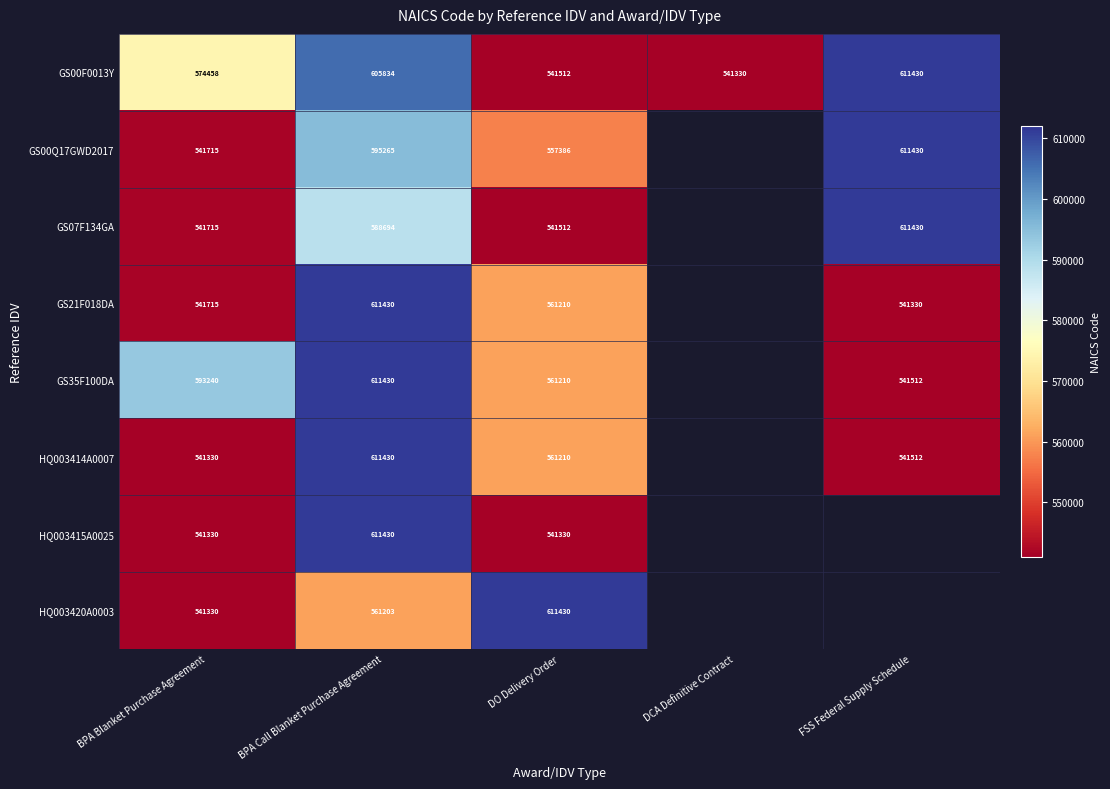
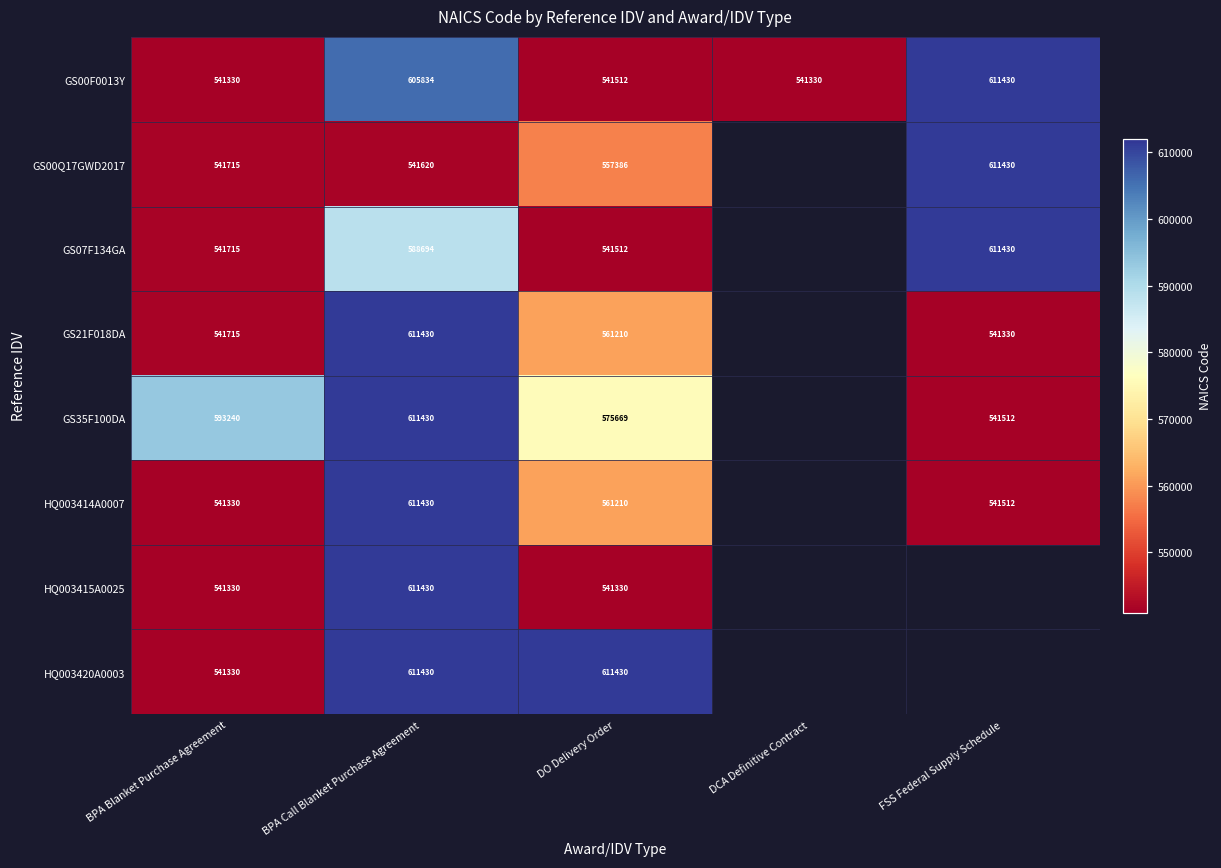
GS00F0013Y, BPA Blanket Purchase Agreement: 574458 -> 541330
GS00Q17GWD2017, BPA Call Blanket Purchase Agreement: 595265 -> 541620
GS35F100DA, DO Delivery Order: 561210 -> 575669
HQ003420A0003, BPA Call Blanket Purchase Agreement: 561203 -> 611430
